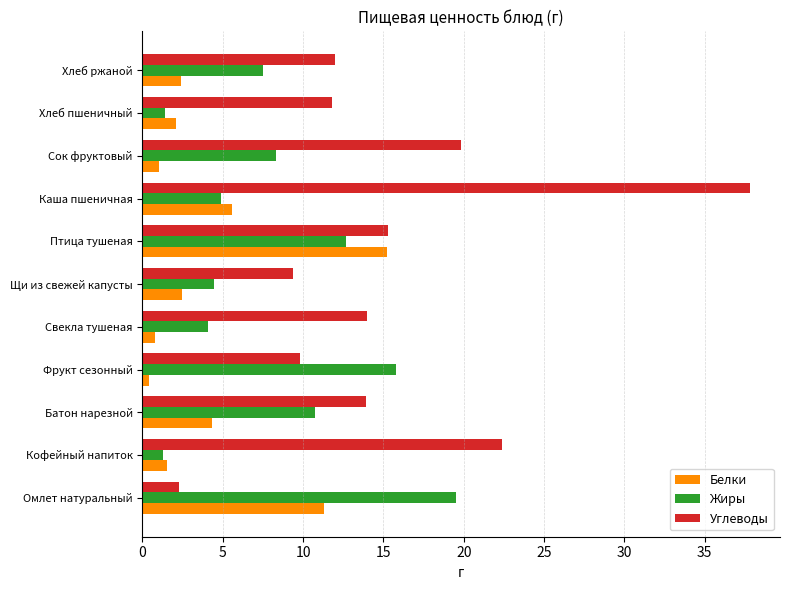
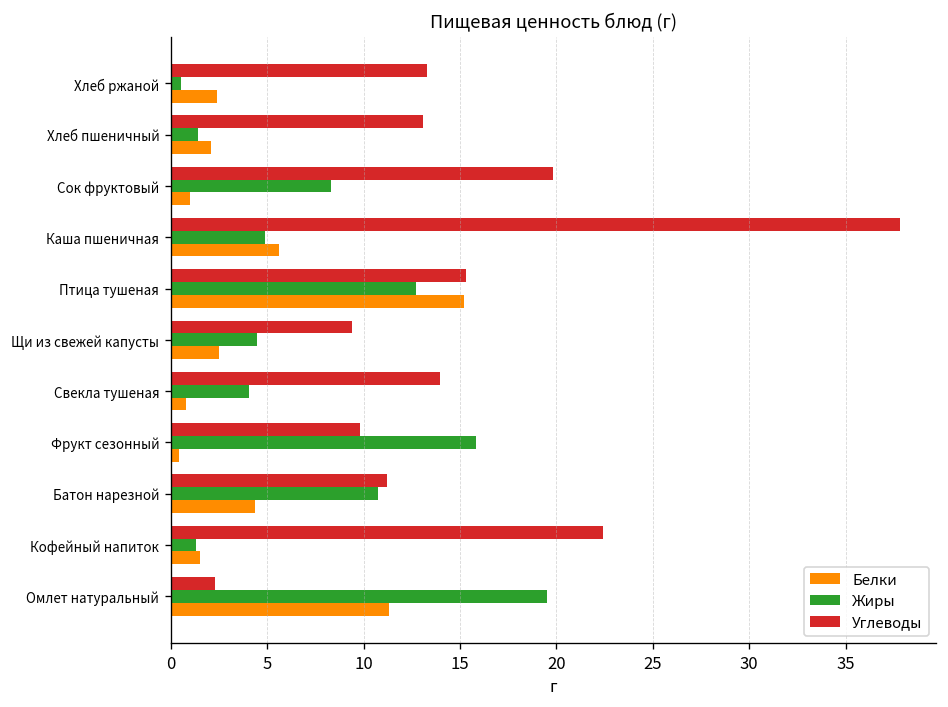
Углеводы, Хлеб ржаной: 12.0 -> 13.3
Жиры, Хлеб ржаной: 7.5 -> 0.5
Углеводы, Хлеб пшеничный: 11.8 -> 13.1
Углеводы, Батон нарезной: 13.9 -> 11.2
